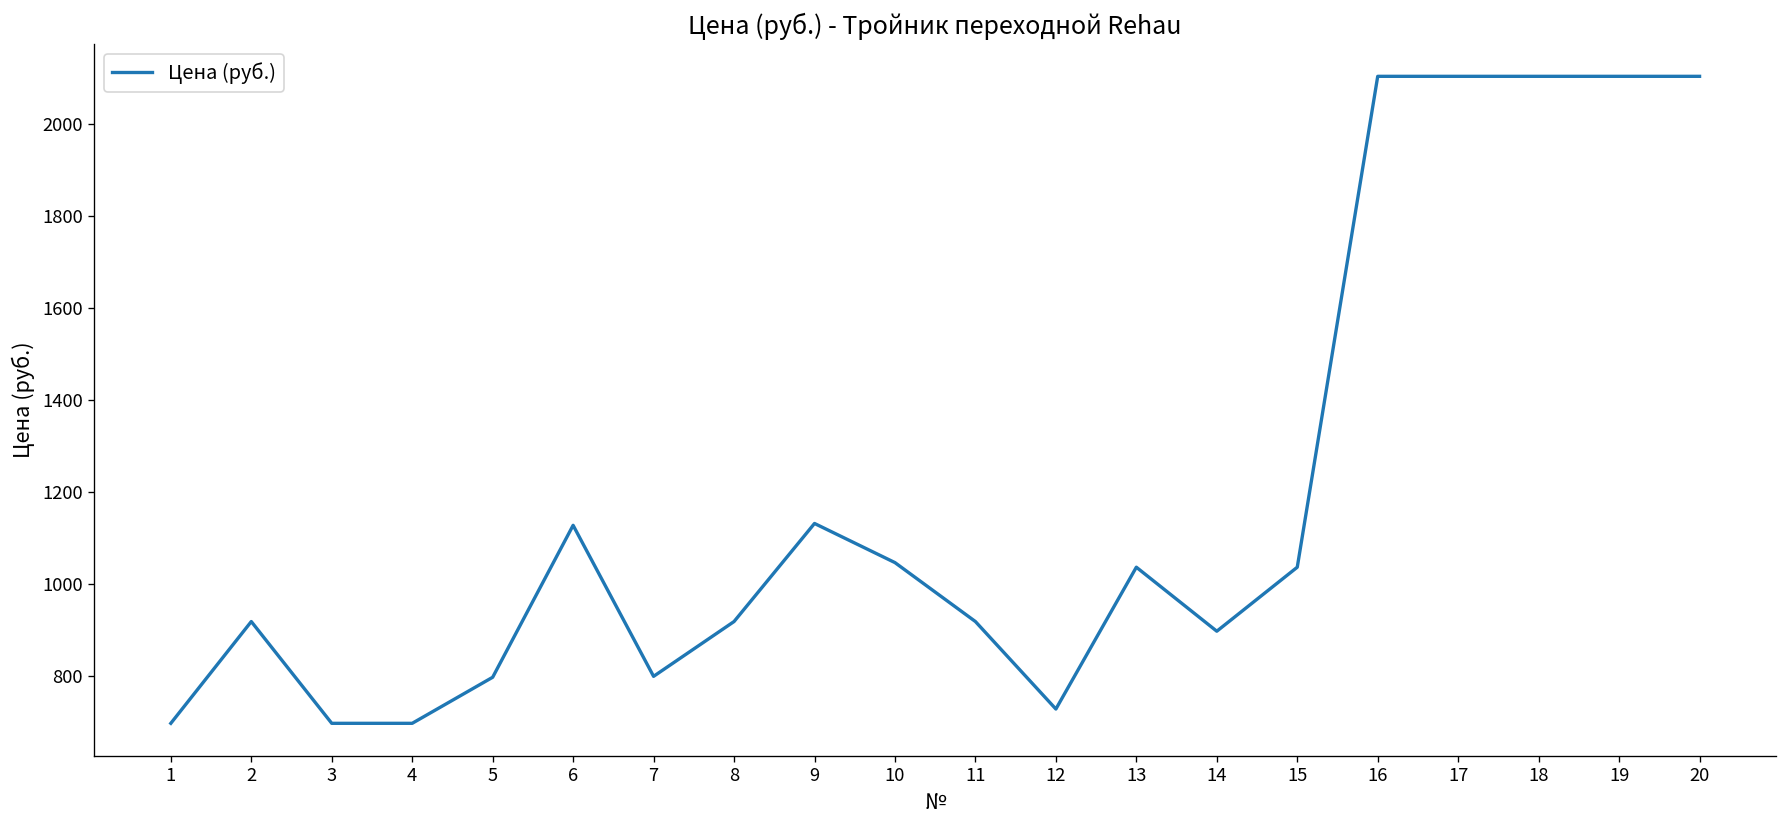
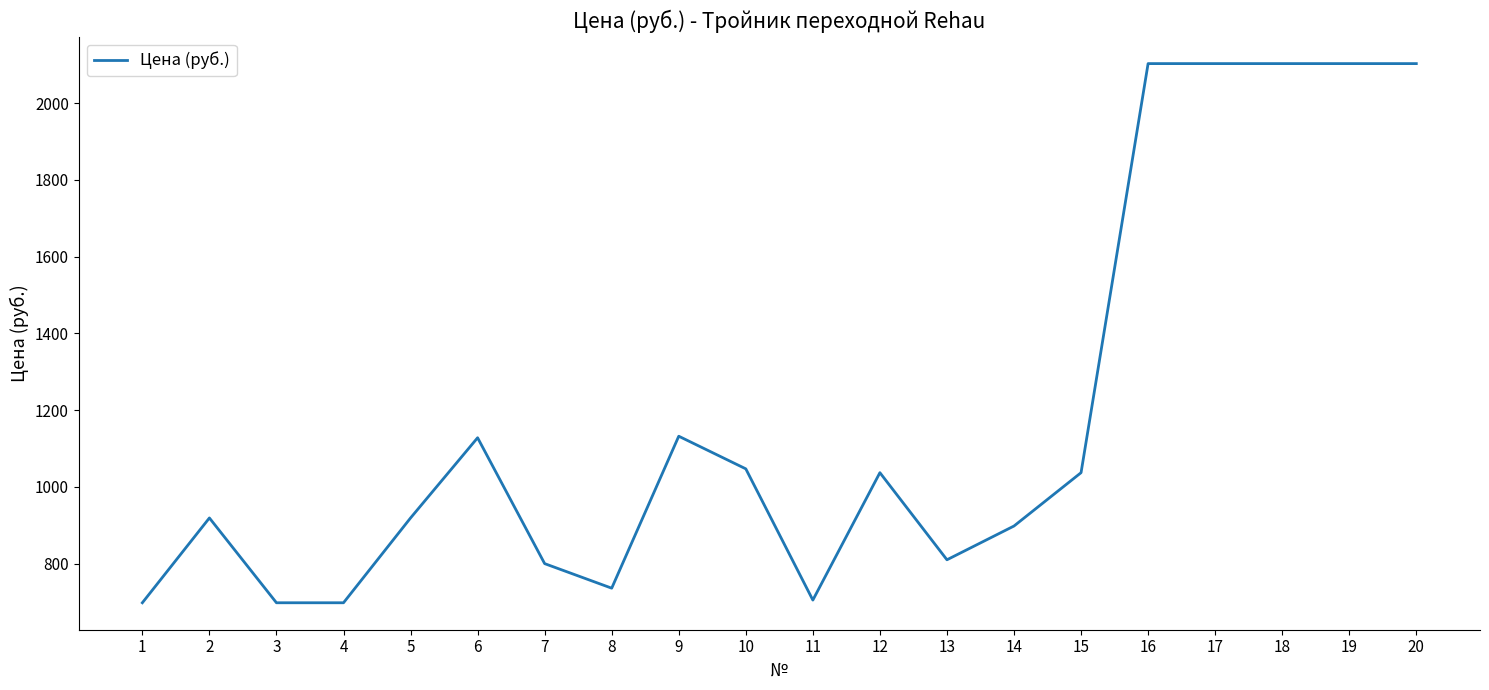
5: 800 -> 920
8: 920 -> 740
11: 920 -> 710
12: 730 -> 1040
13: 1040 -> 810
